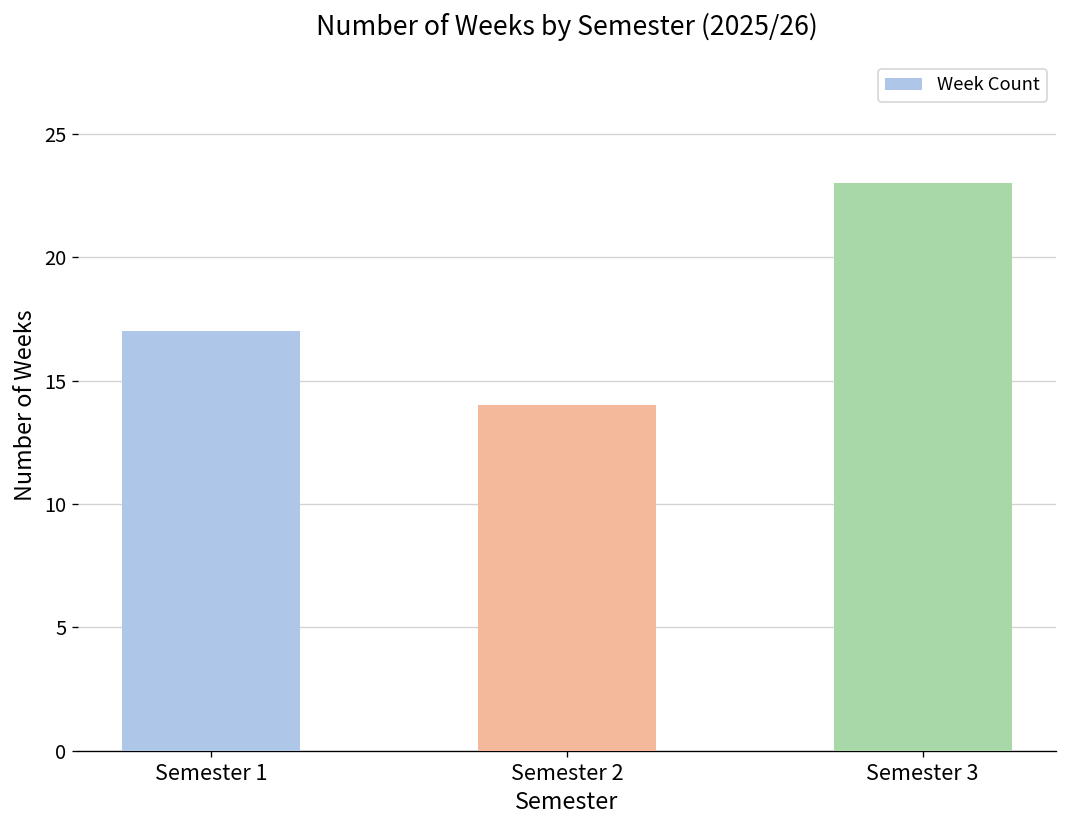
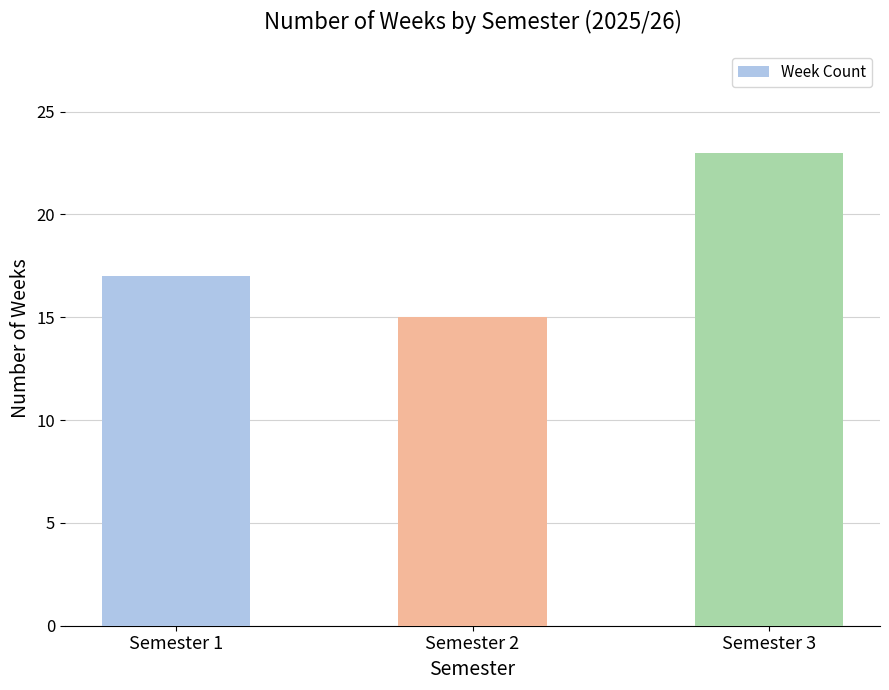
Semester 2: 14 -> 15
